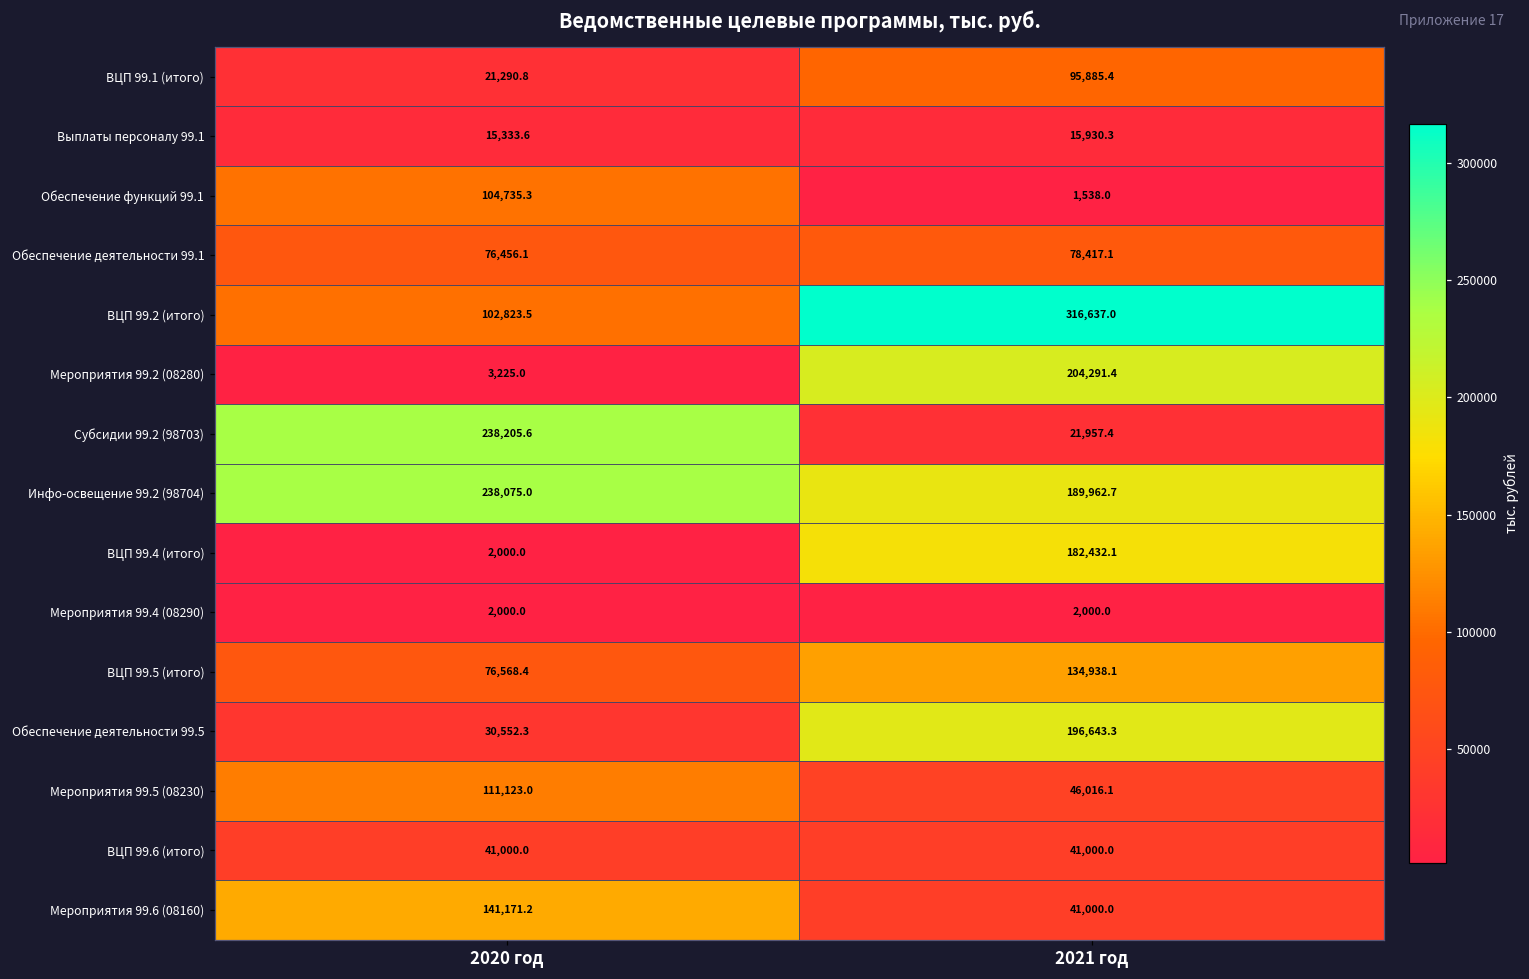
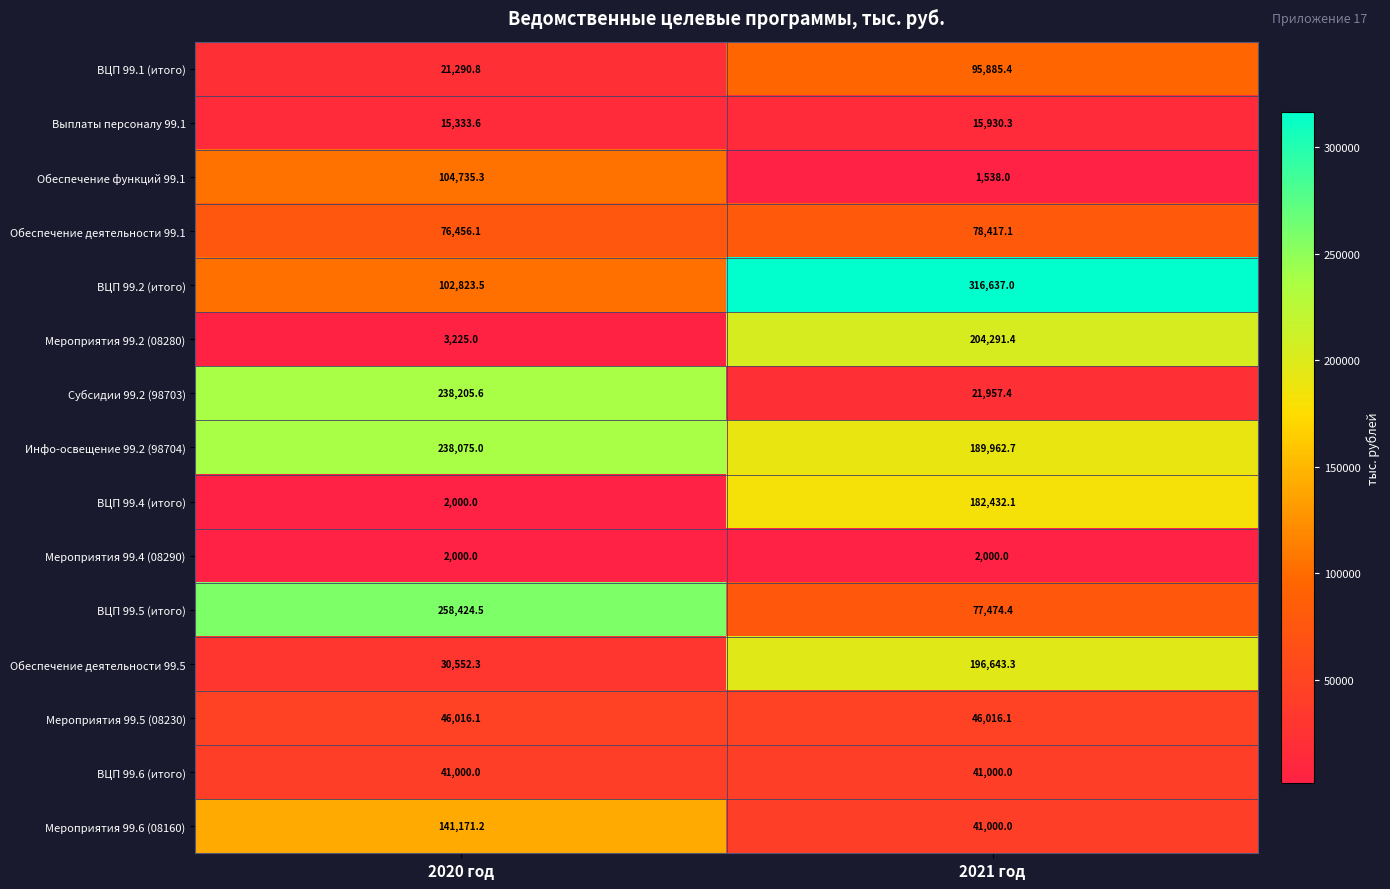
ВЦП 99.5 (итого), 2020 год: 76,568.4 -> 258,424.5
ВЦП 99.5 (итого), 2021 год: 134,938.1 -> 77,474.4
Мероприятия 99.5 (08230), 2020 год: 111,123.0 -> 46,016.1
